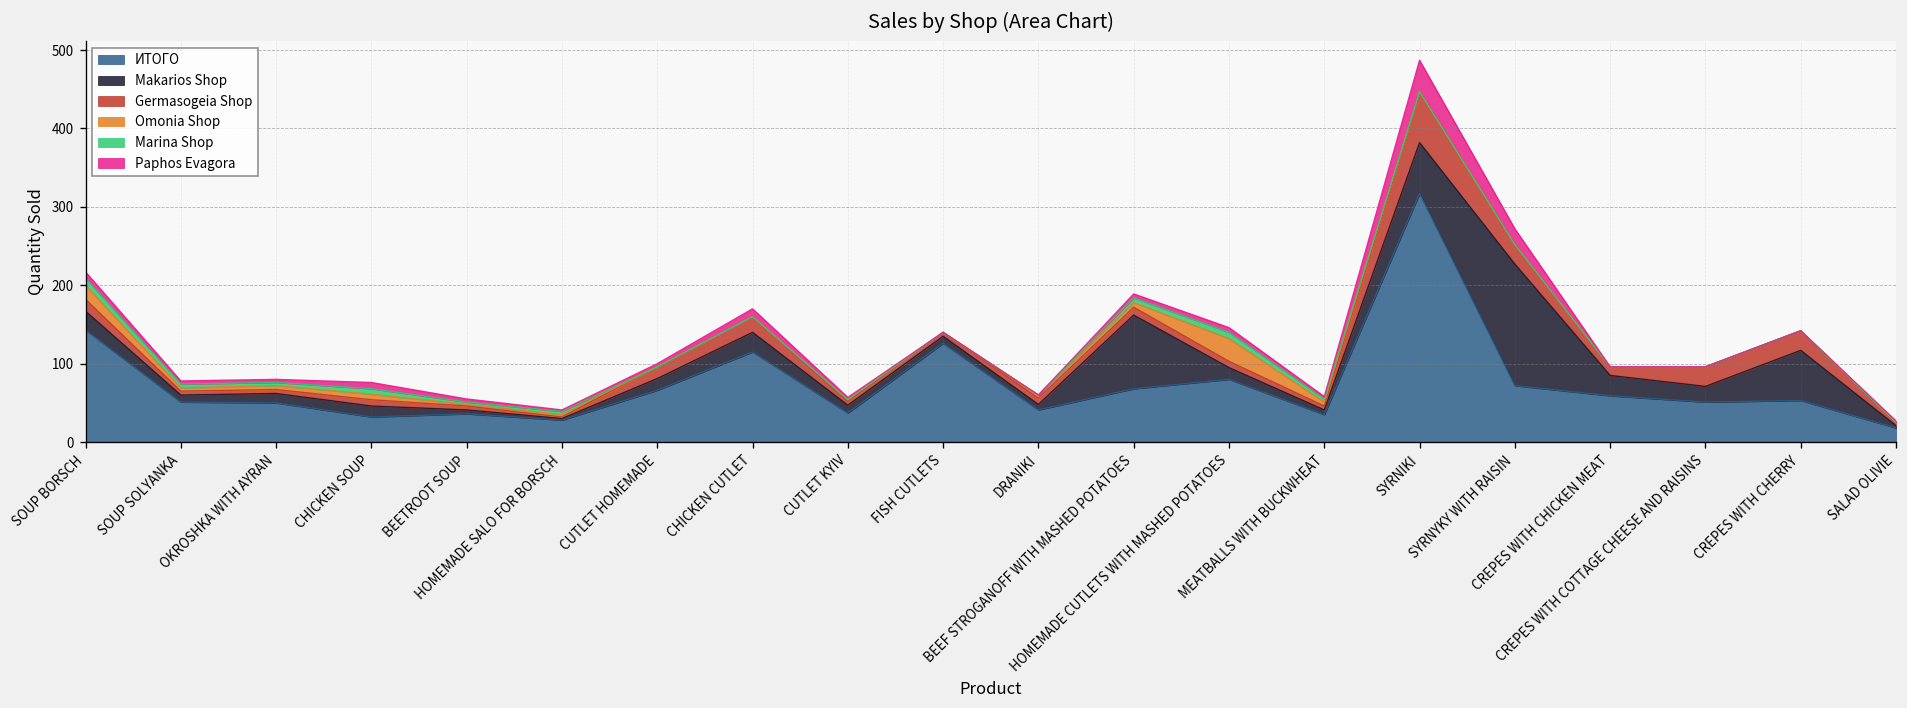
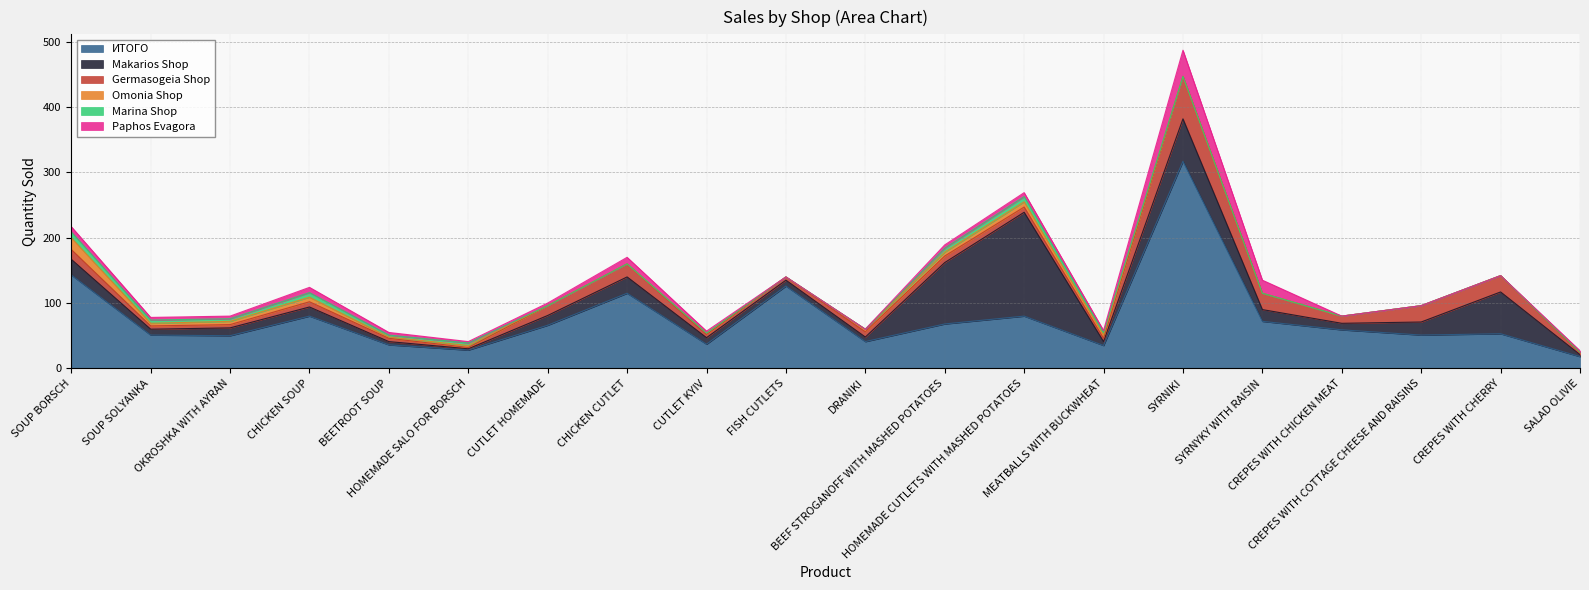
ИТОГО, CHICKEN SOUP: 30 -> 80
Makarios Shop, HOMEMADE CUTLETS WITH MASHED POTATOES: 20 -> 160
Omonia Shop, HOMEMADE CUTLETS WITH MASHED POTATOES: 30 -> 10
Makarios Shop, SYRNYKY WITH RAISIN: 160 -> 20
Makarios Shop, CREPES WITH CHICKEN MEAT: 30 -> 10
